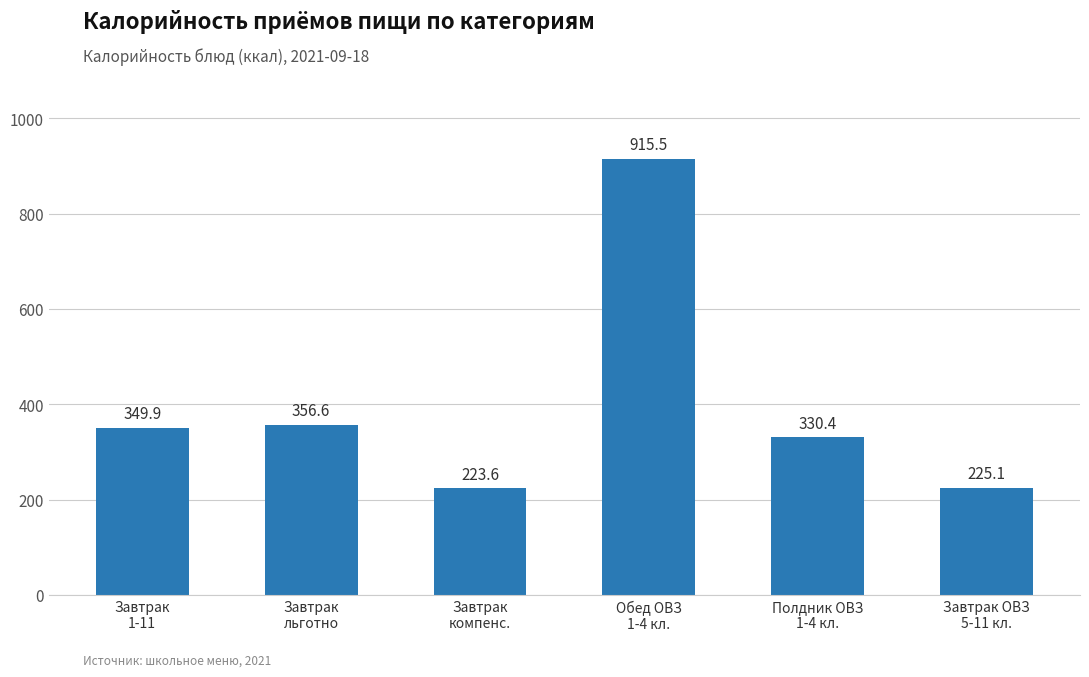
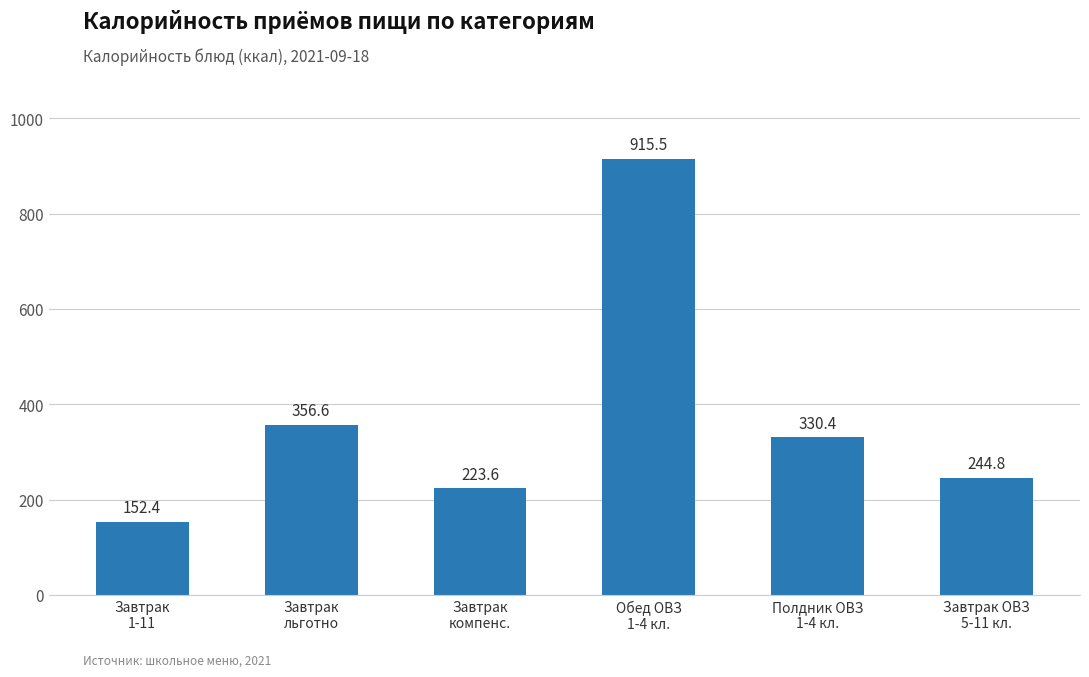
Завтрак 1-11: 349.9 -> 152.4
Завтрак ОВЗ 5-11 кл.: 225.1 -> 244.8
